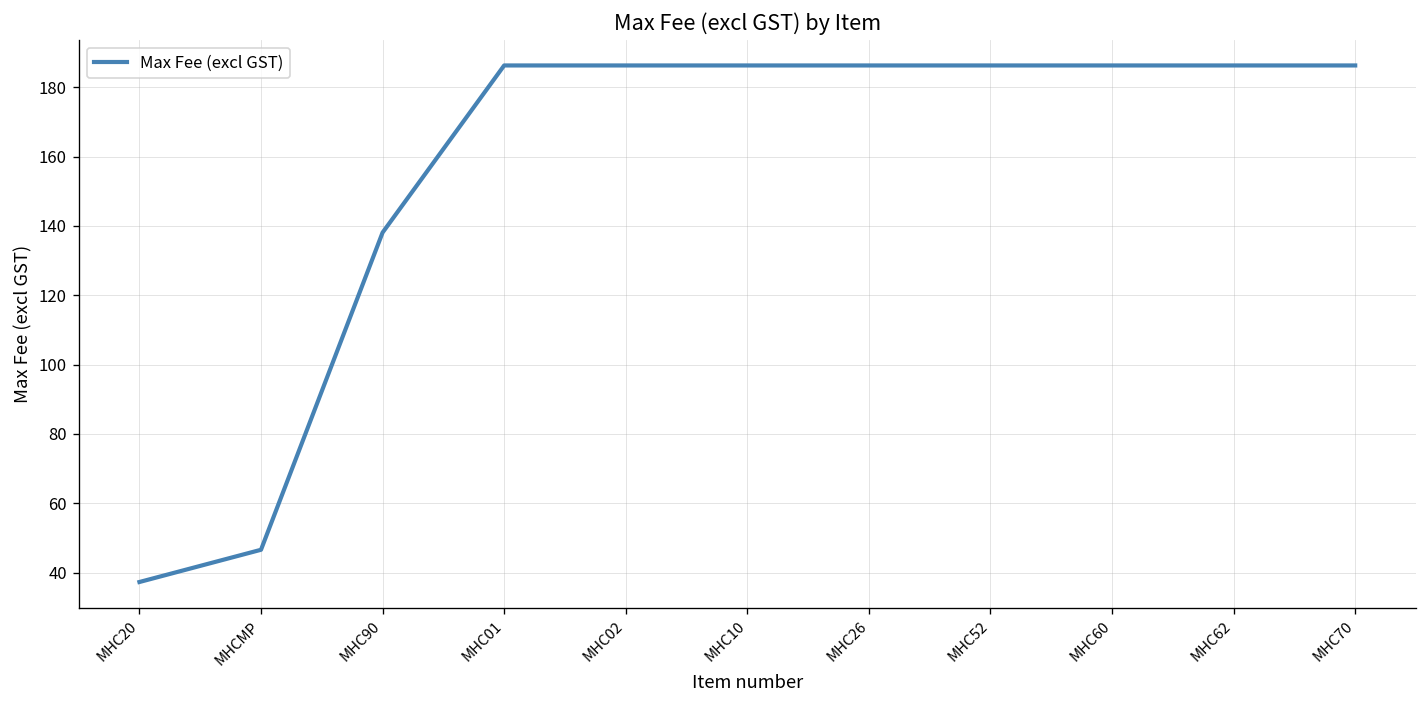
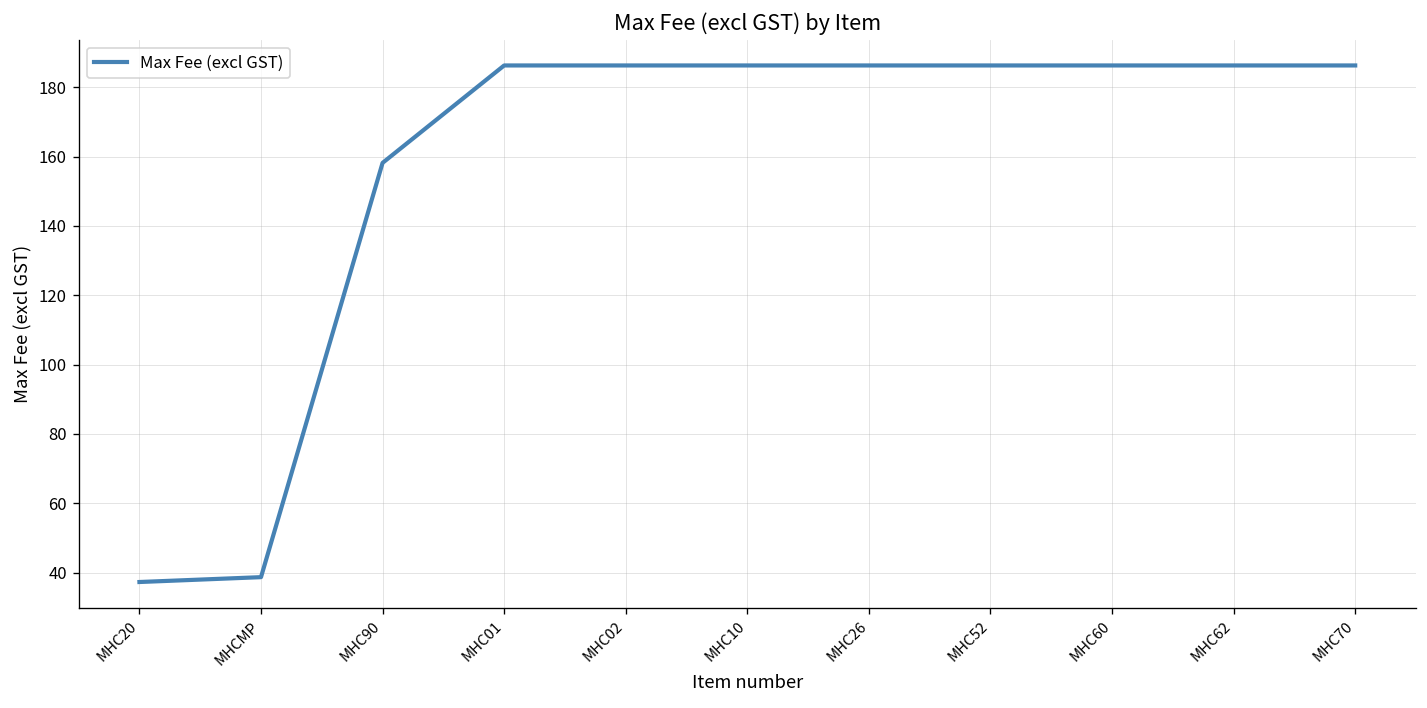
MHCMP: 47 -> 39
MHC90: 138 -> 158
